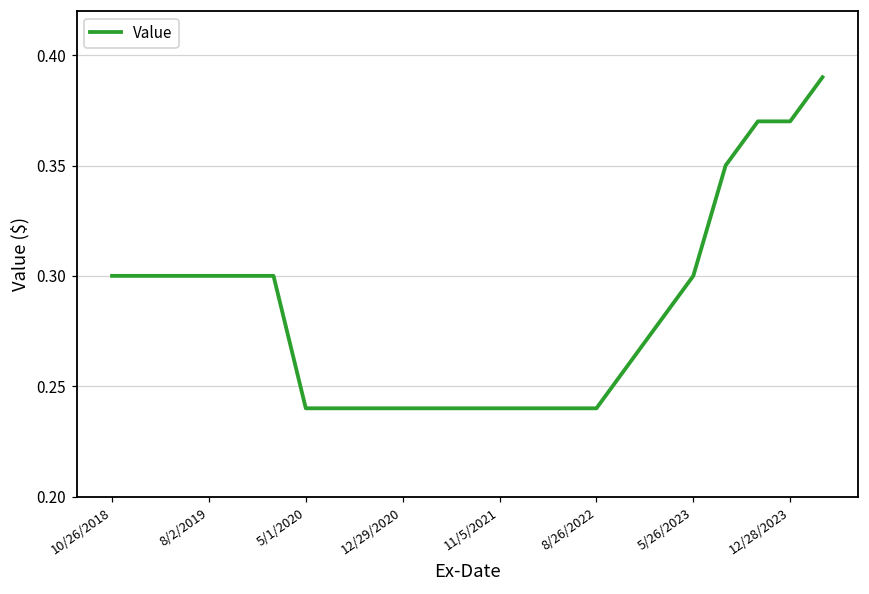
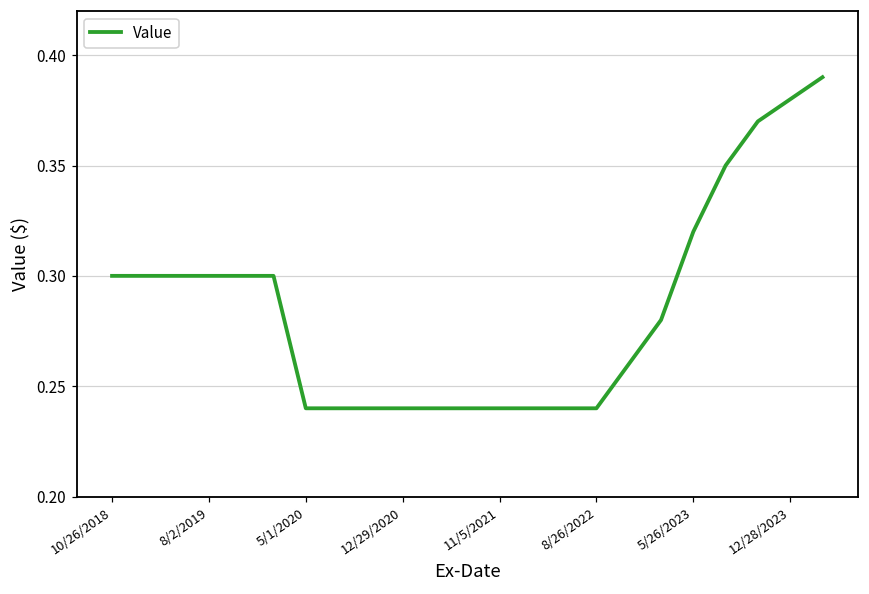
5/26/2023: 0.30 -> 0.32
12/28/2023: 0.37 -> 0.38
